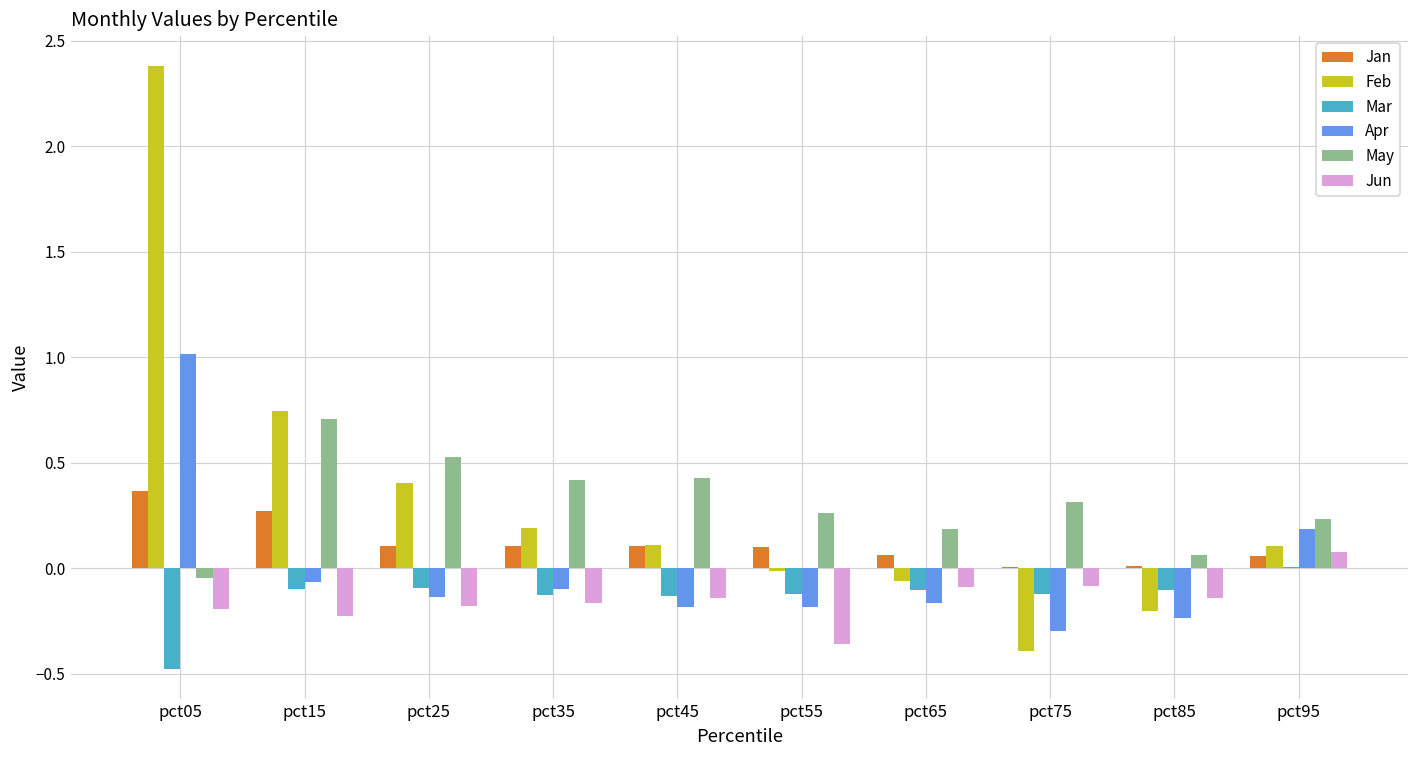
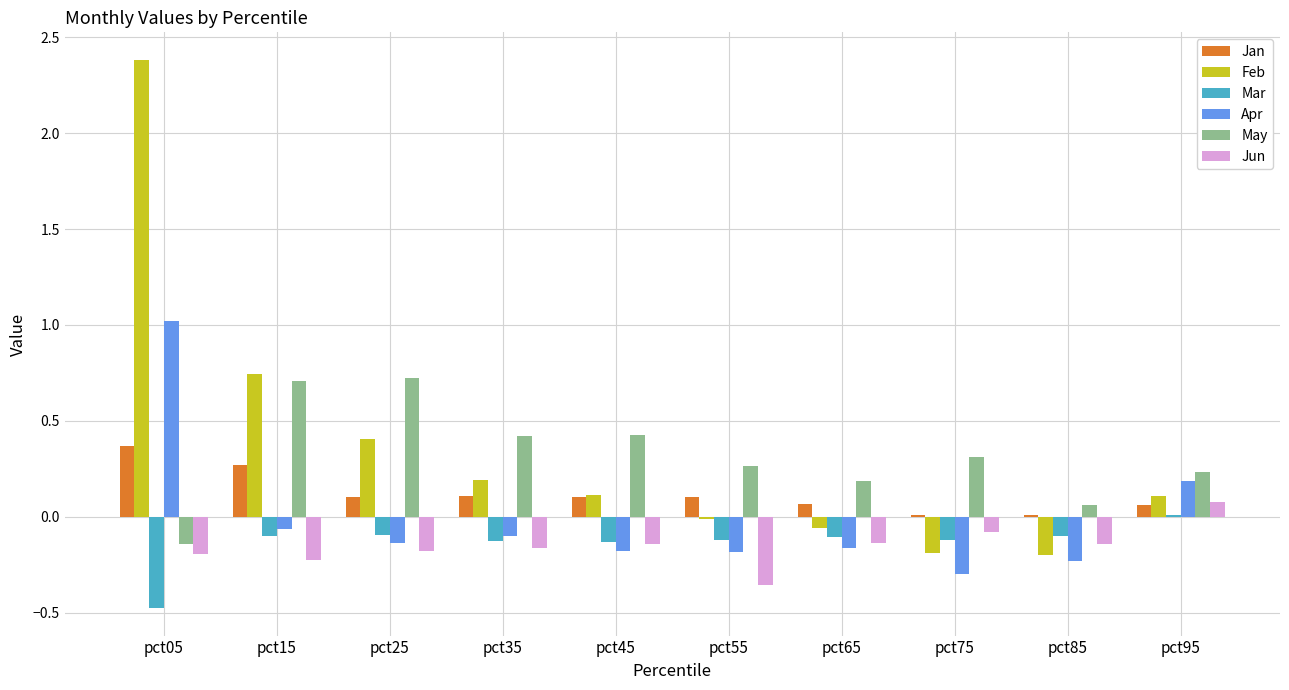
May, pct05: -0.05 -> -0.14
May, pct25: 0.53 -> 0.72
Jun, pct65: -0.09 -> -0.14
Feb, pct75: -0.39 -> -0.19
